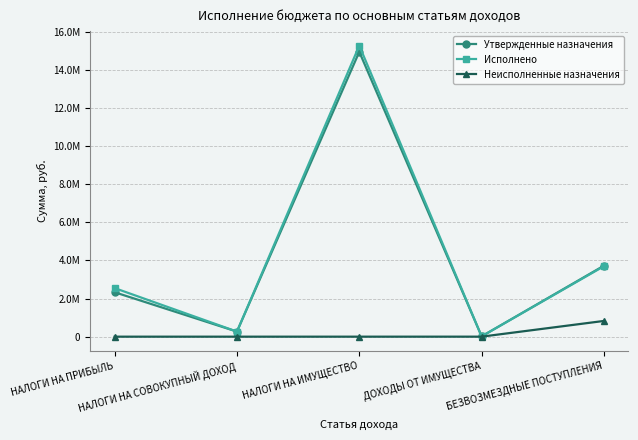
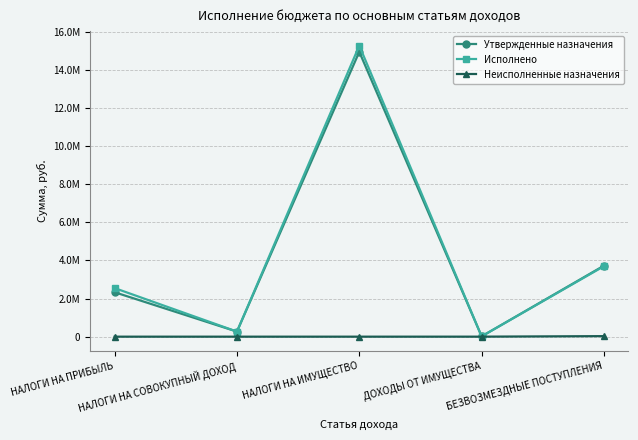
Неисполненные назначения, БЕЗВОЗМЕЗДНЫЕ ПОСТУПЛЕНИЯ: 800000 -> 0
